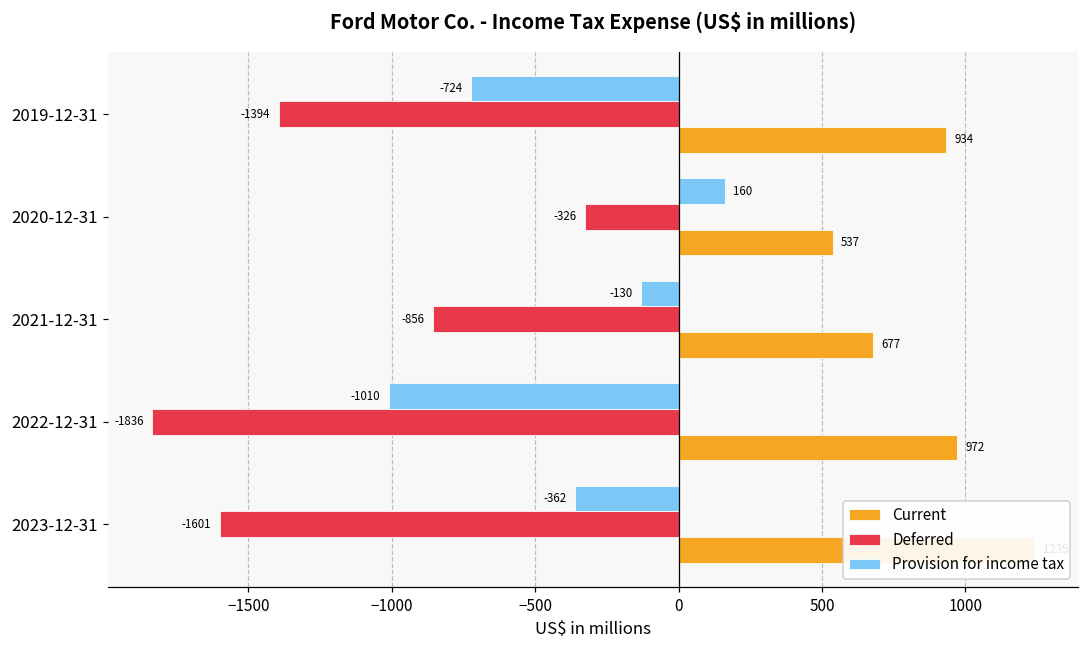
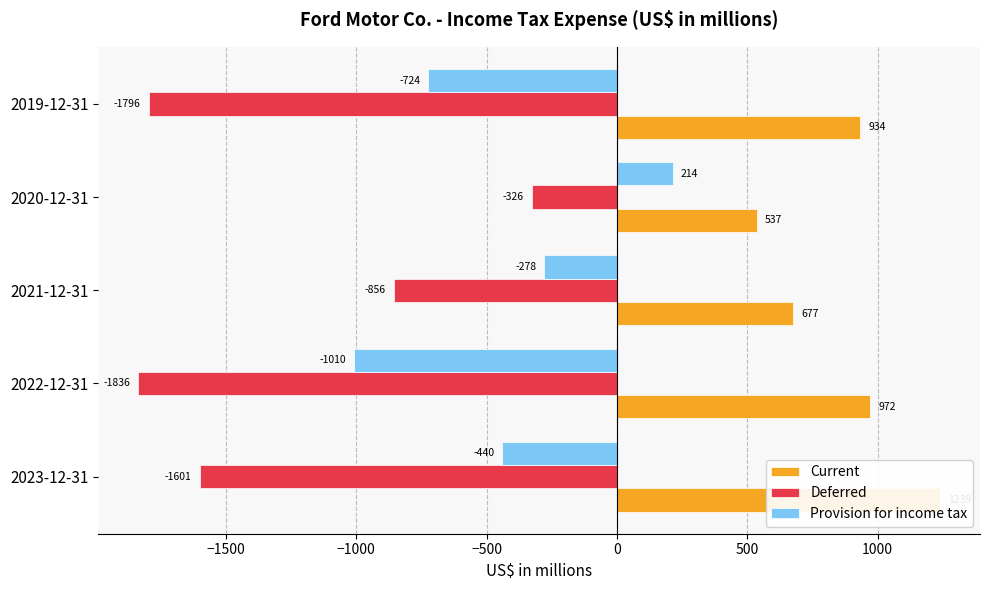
Deferred, 2019-12-31: -1394 -> -1796
Provision for income tax, 2020-12-31: 160 -> 214
Provision for income tax, 2021-12-31: -130 -> -278
Provision for income tax, 2023-12-31: -362 -> -440
